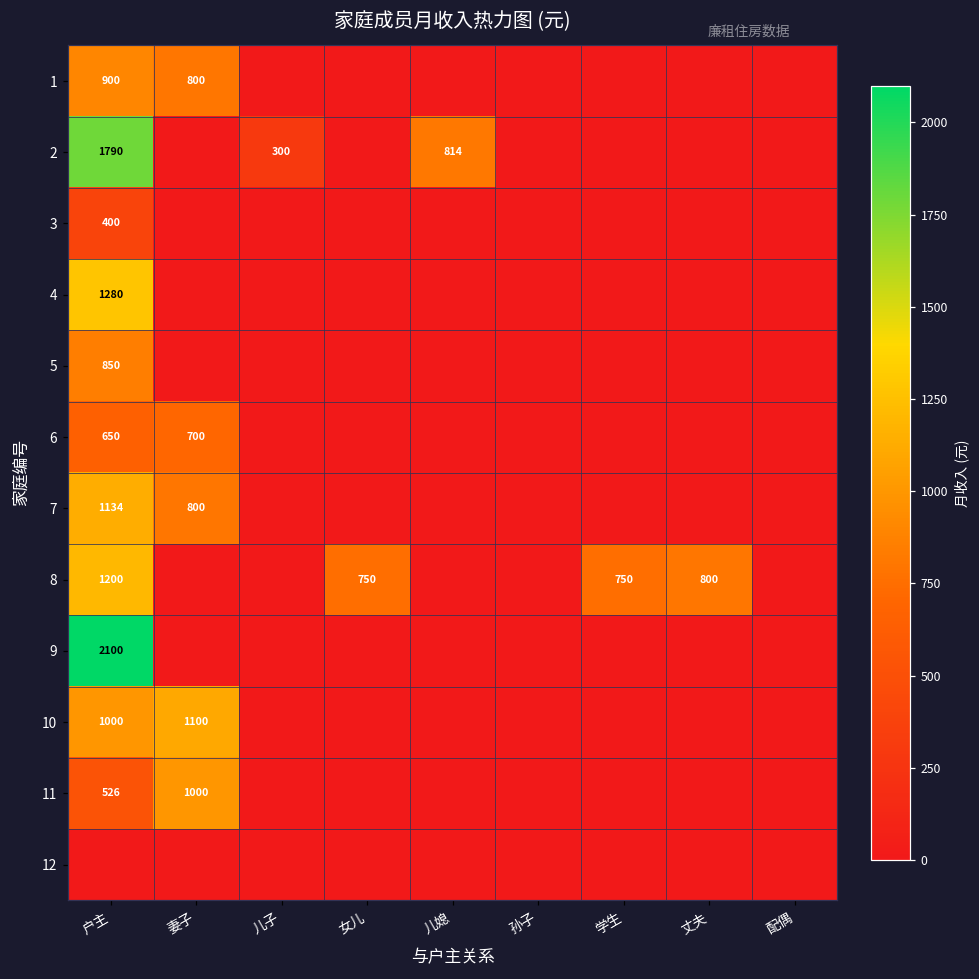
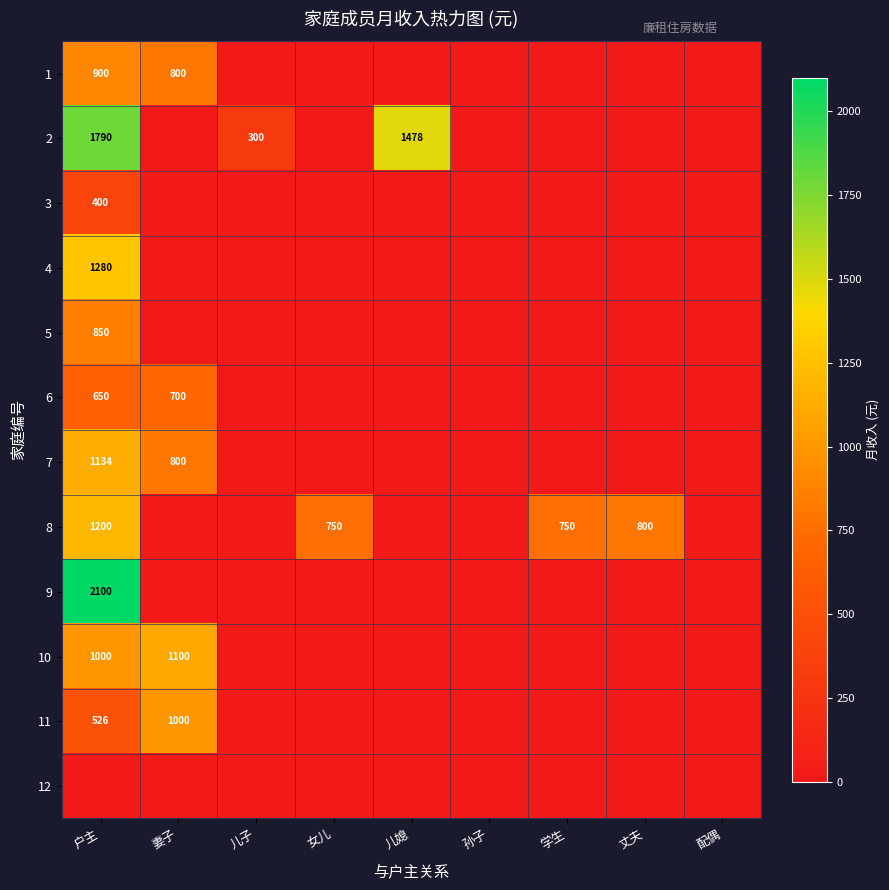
2, 儿媳: 814 -> 1478
